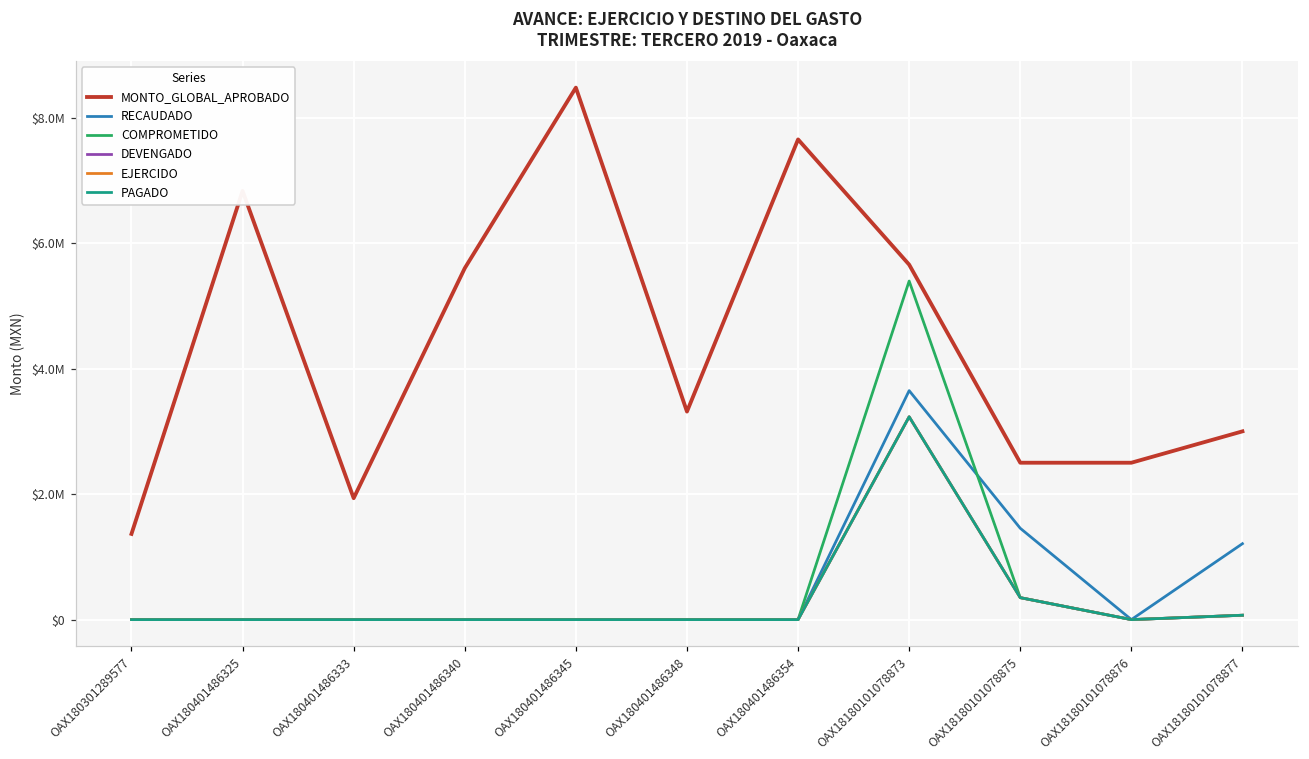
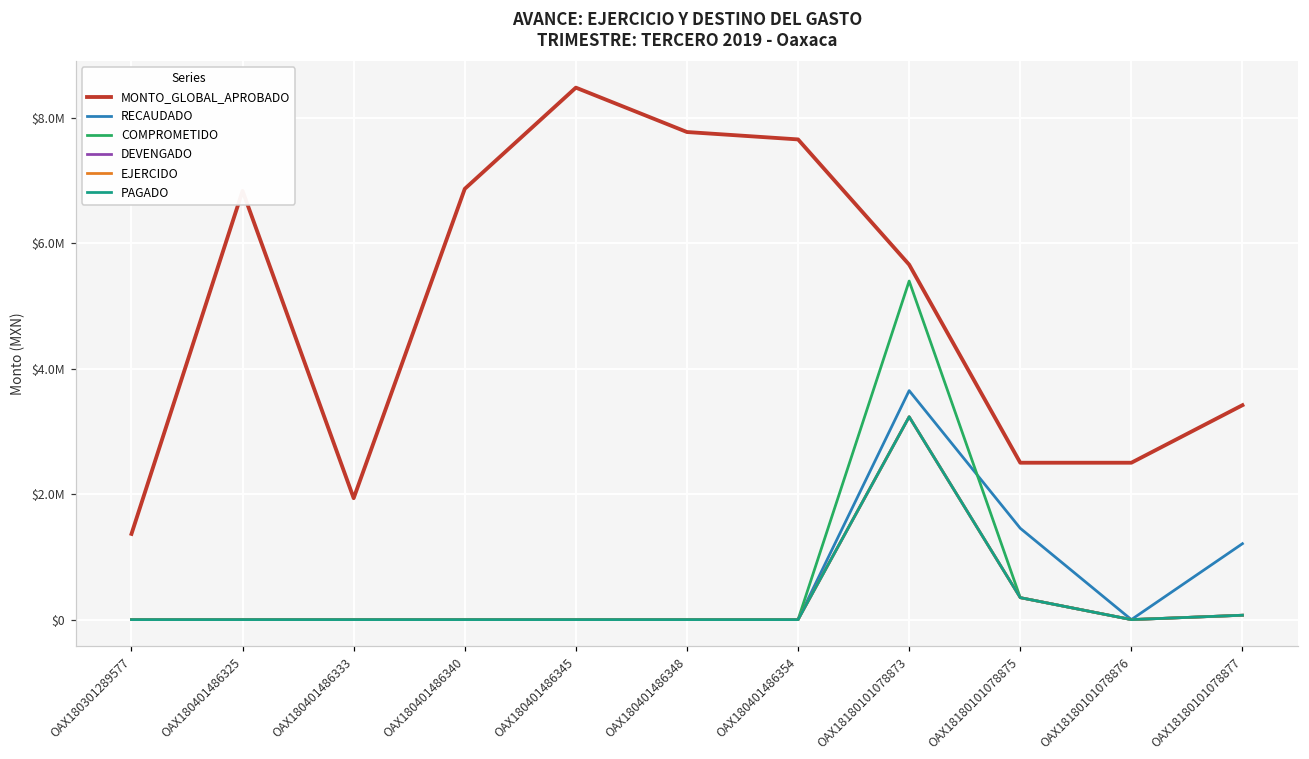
MONTO_GLOBAL_APROBADO, OAX180401486340: $5600000 -> $6900000
MONTO_GLOBAL_APROBADO, OAX180401486348: $3300000 -> $7800000
MONTO_GLOBAL_APROBADO, OAX18180101078877: $3000000 -> $3400000
